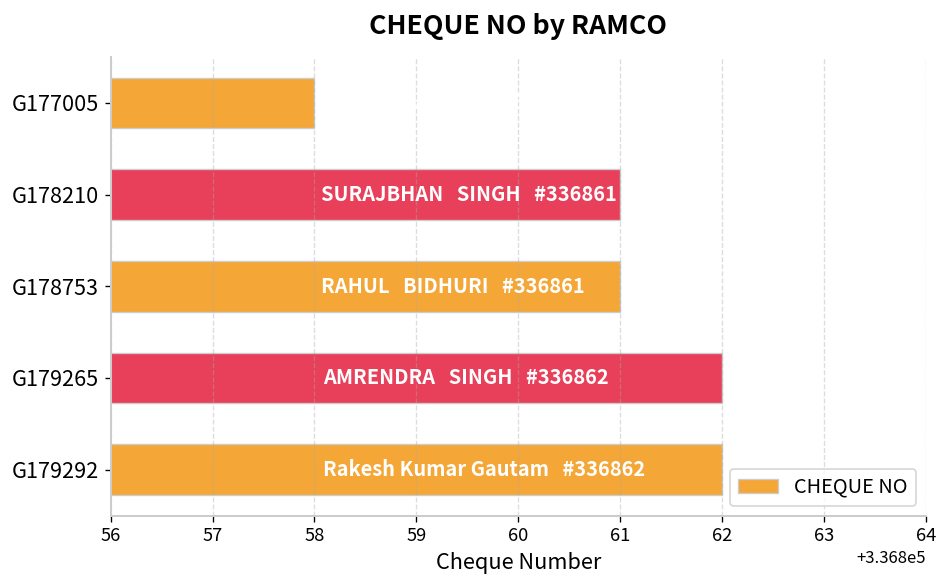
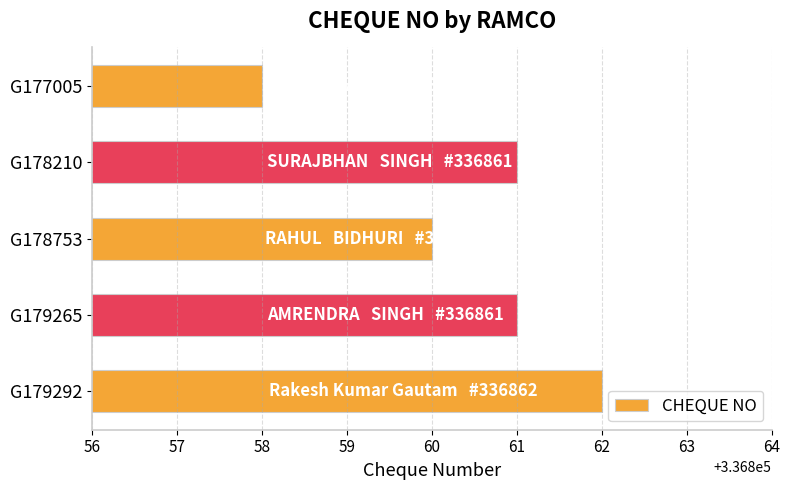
G178753: 336861 -> 336860
G179265: 336862 -> 336861
